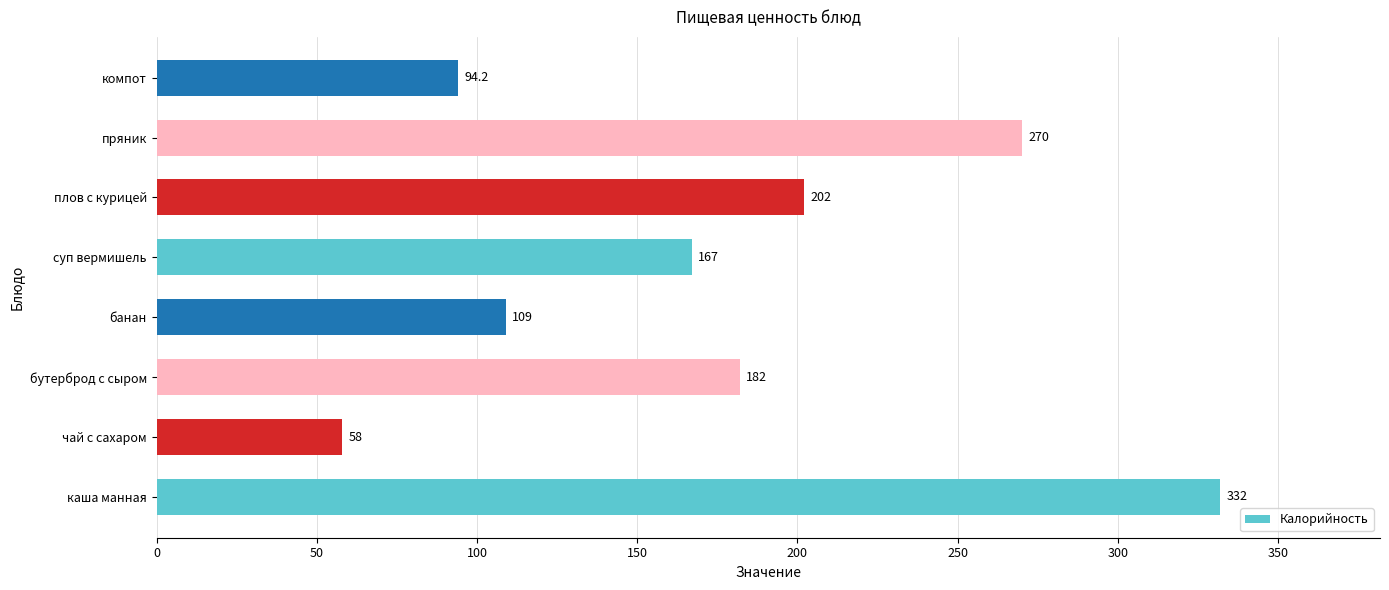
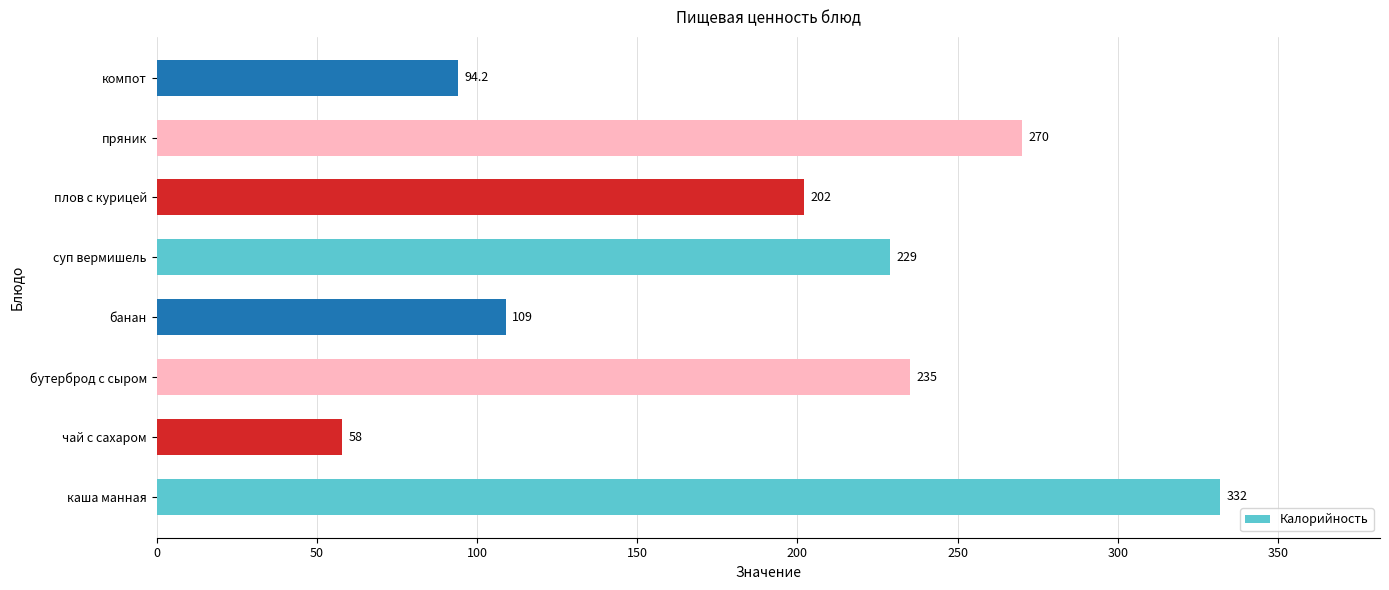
суп вермишель: 167 -> 229
бутерброд с сыром: 182 -> 235
